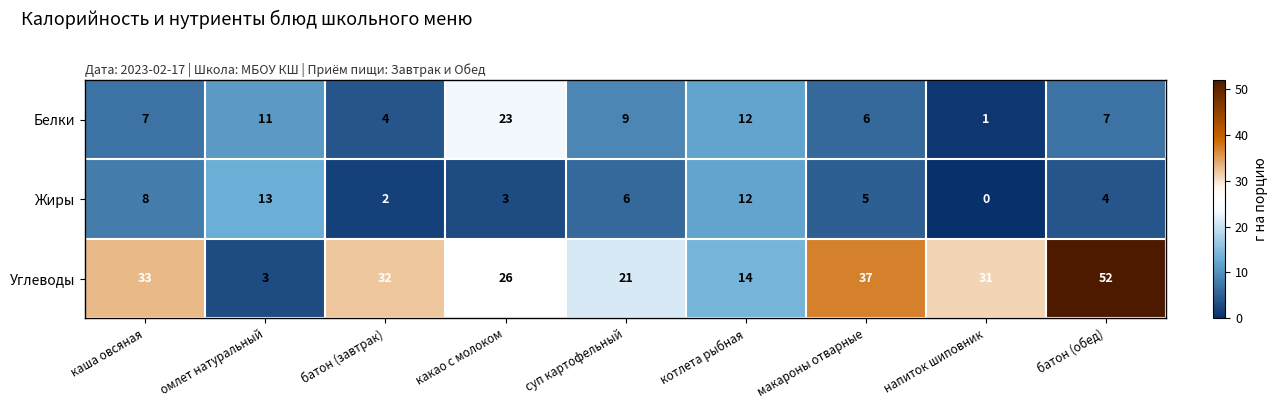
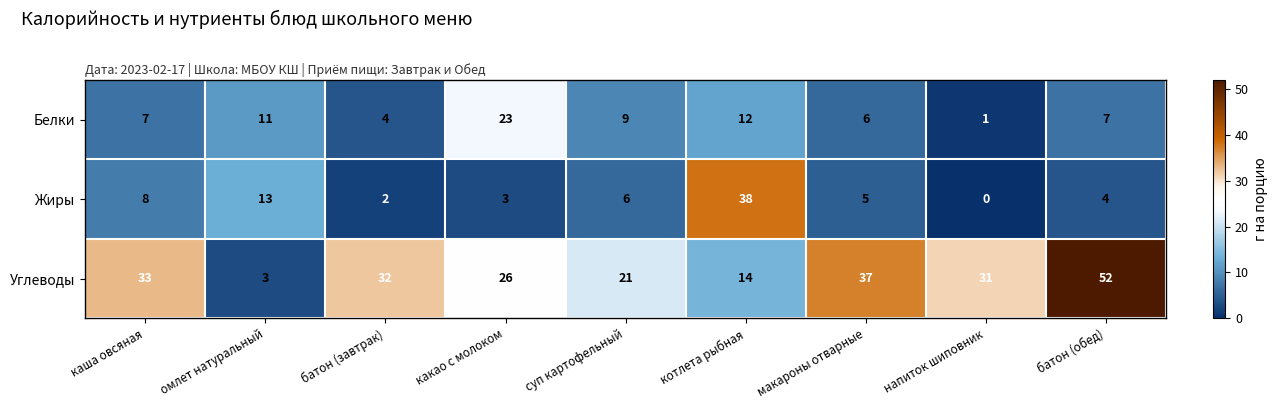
Жиры, котлета рыбная: 12 -> 38
